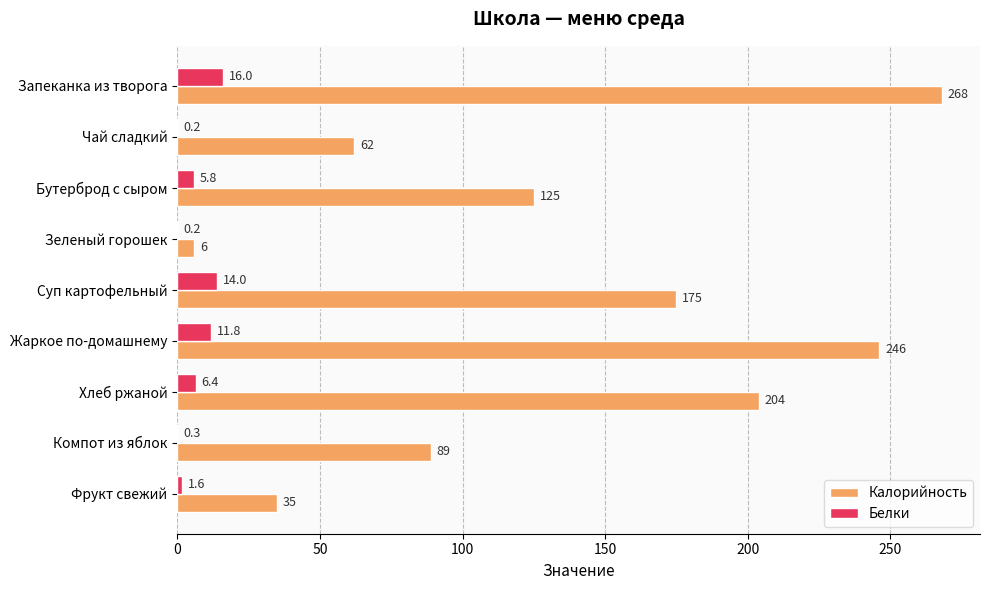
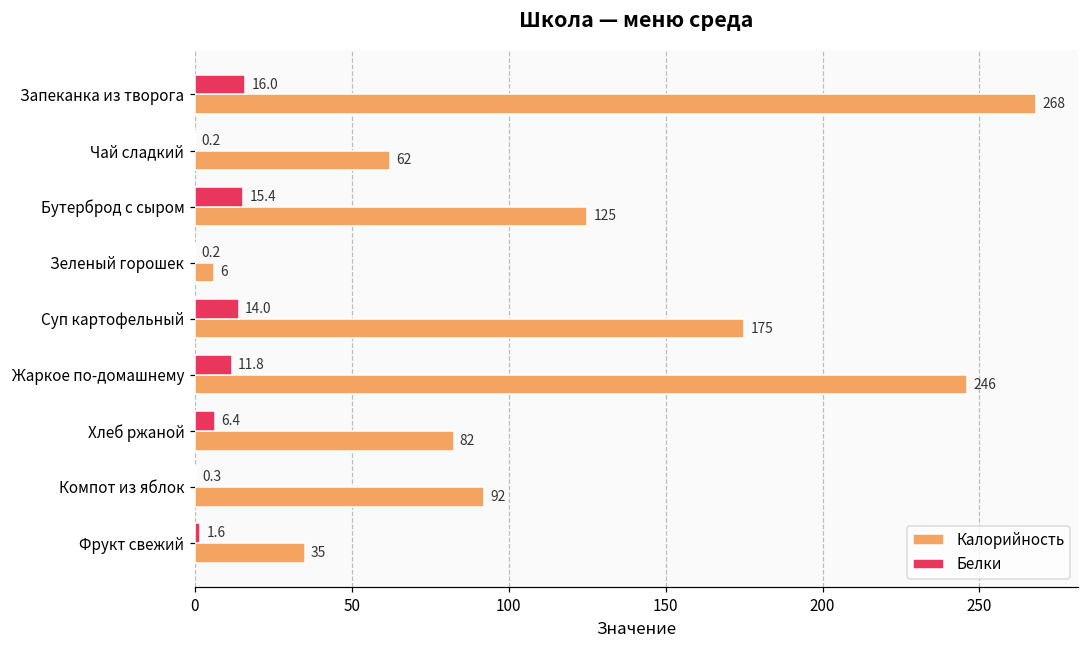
Белки, Бутерброд с сыром: 5.8 -> 15.4
Калорийность, Хлеб ржаной: 204 -> 82
Калорийность, Компот из яблок: 89 -> 92
